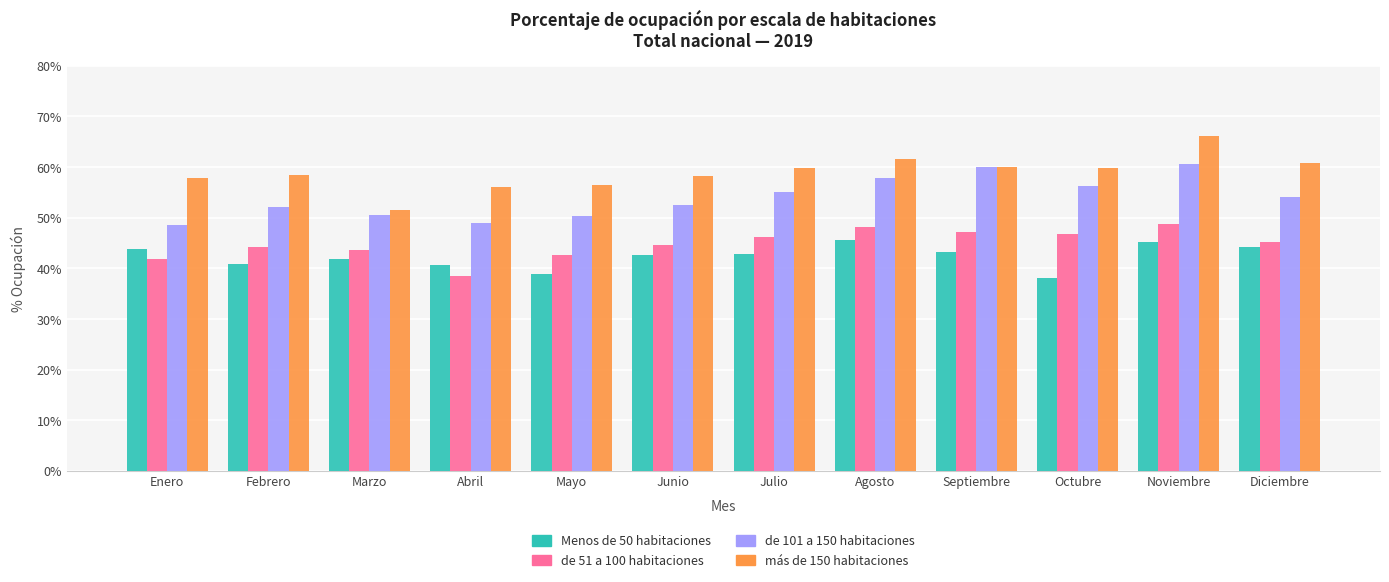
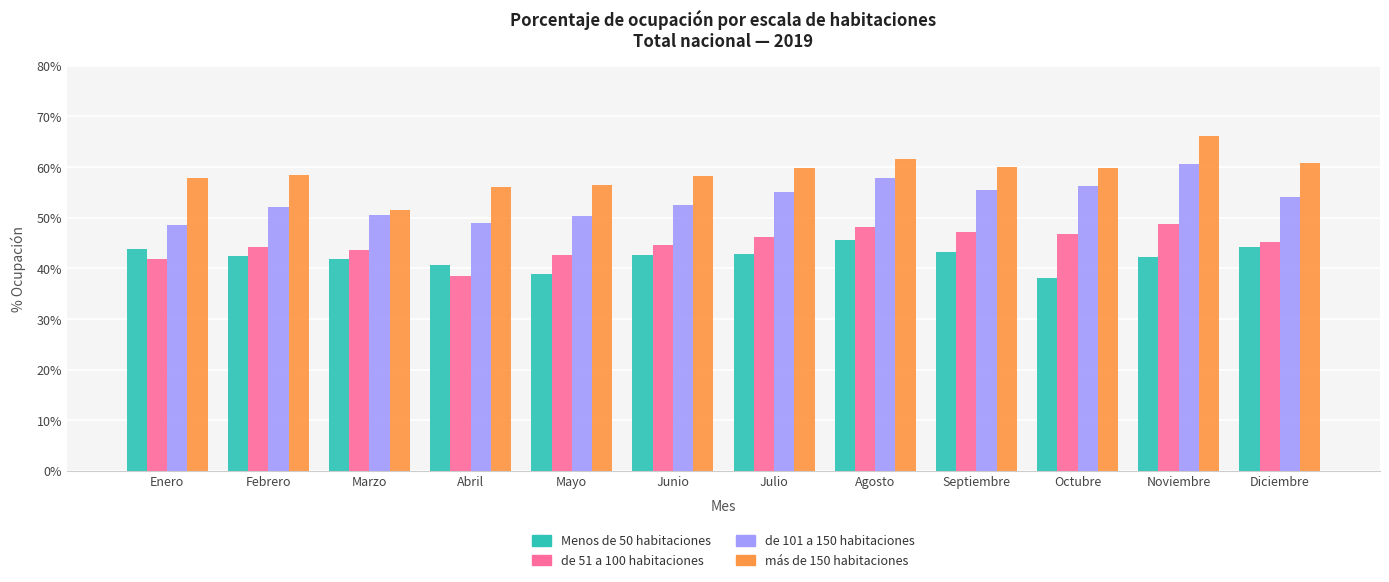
Menos de 50 habitaciones, Febrero: 41% -> 42%
de 101 a 150 habitaciones, Septiembre: 60% -> 55%
Menos de 50 habitaciones, Noviembre: 45% -> 42%
